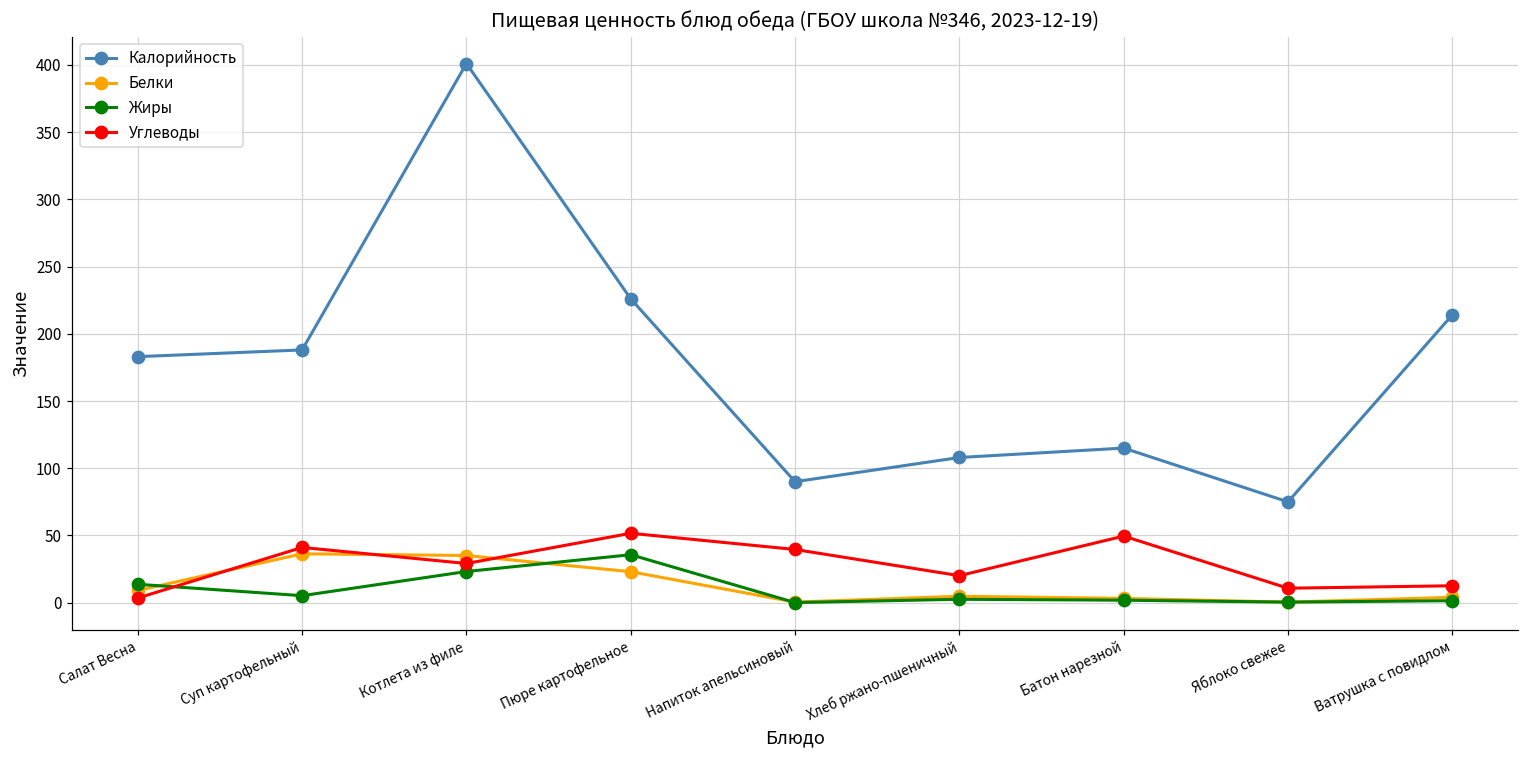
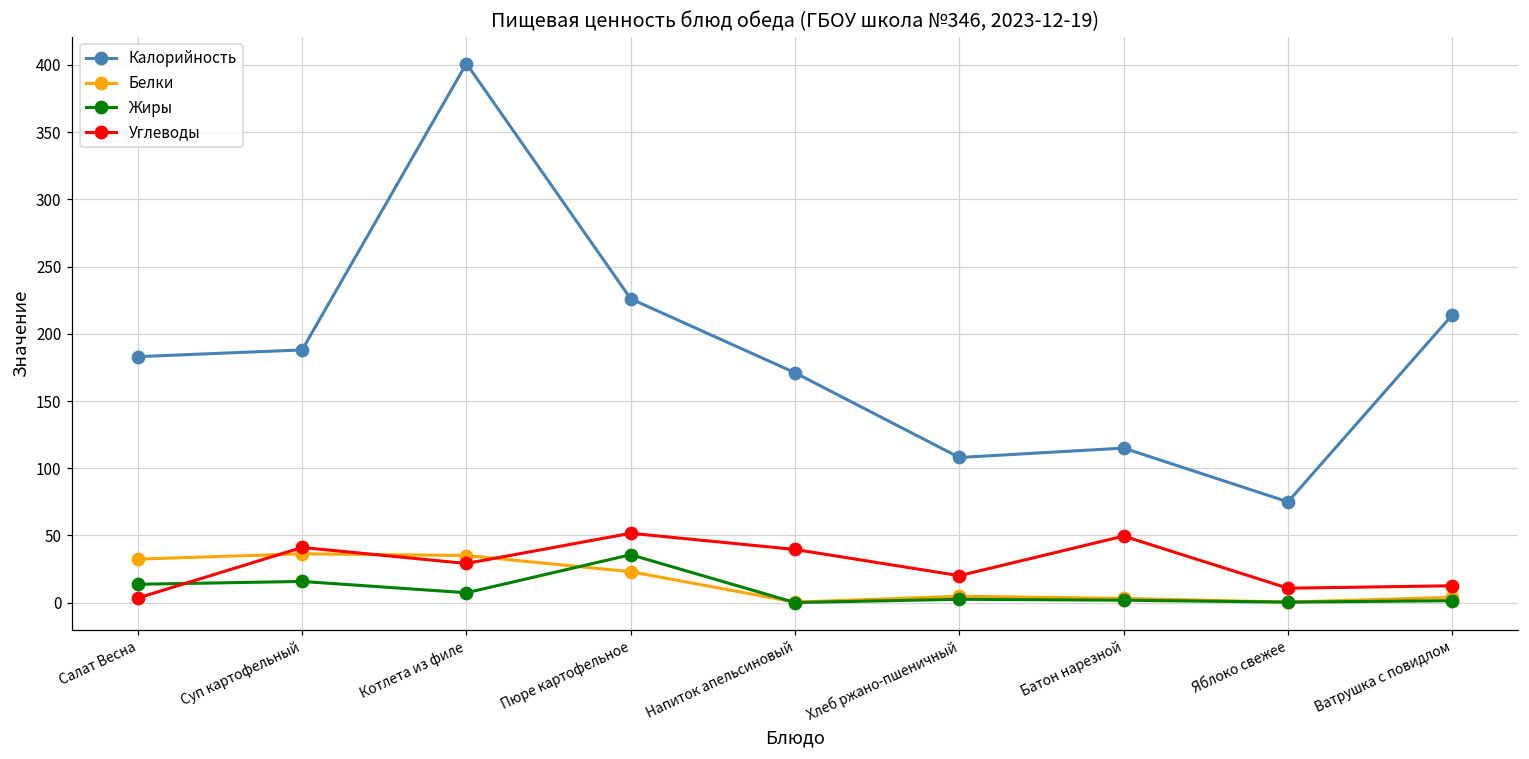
Белки, Салат Весна: 9 -> 32
Жиры, Суп картофельный: 5 -> 16
Жиры, Котлета из филе: 23 -> 7
Калорийность, Напиток апельсиновый: 90 -> 171
